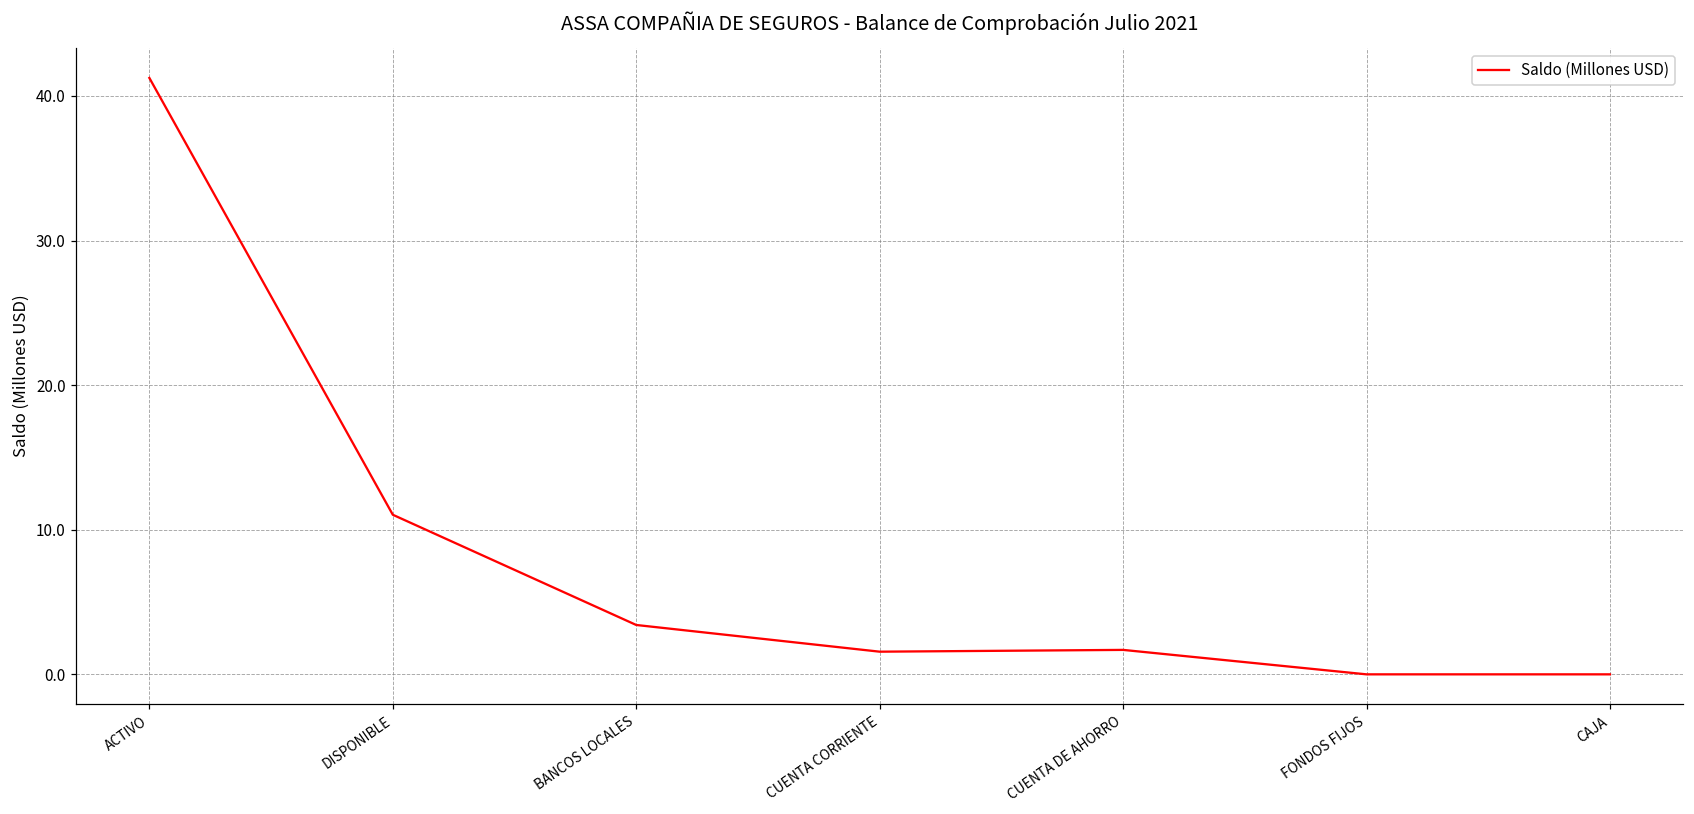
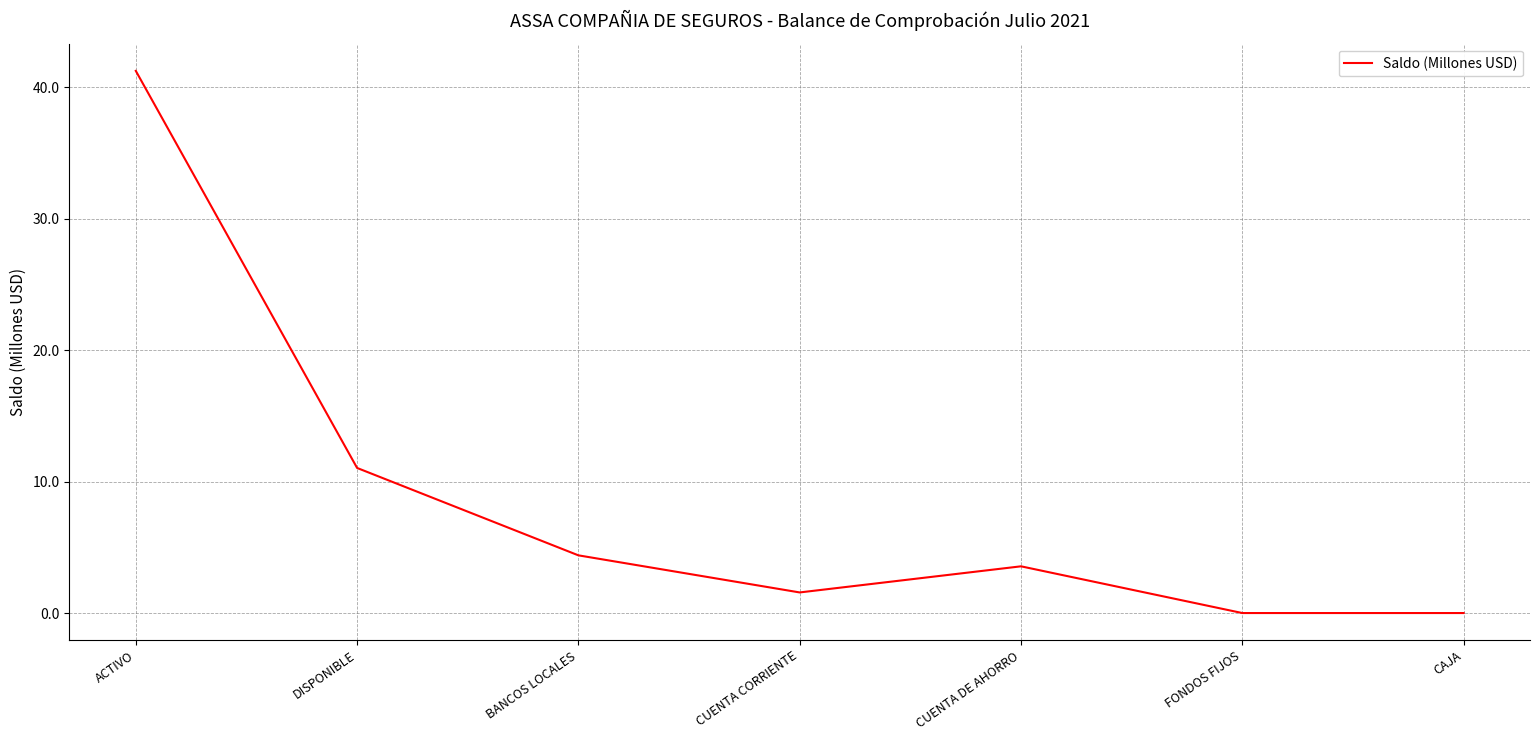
BANCOS LOCALES: 3.4 -> 4.4
CUENTA DE AHORRO: 1.7 -> 3.6
